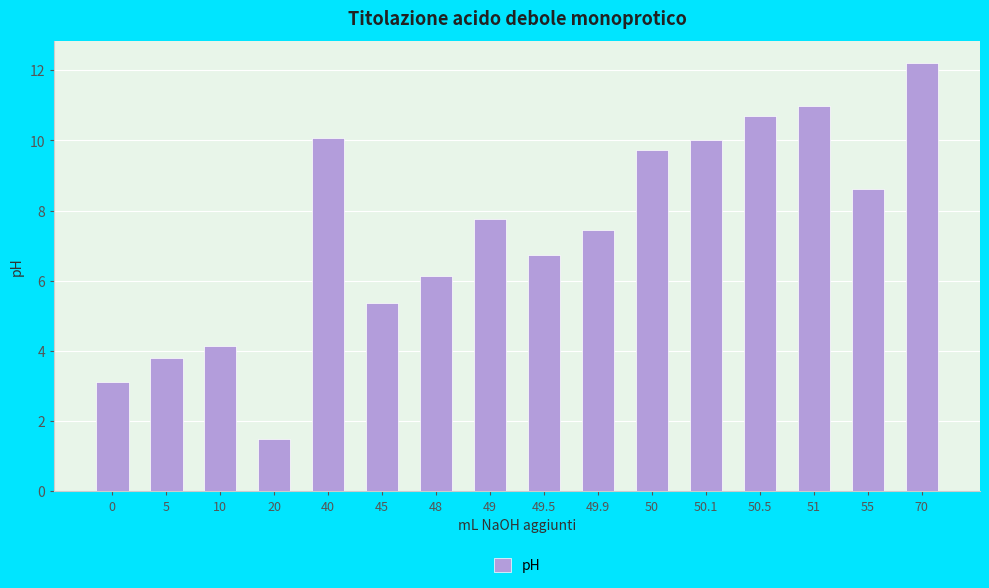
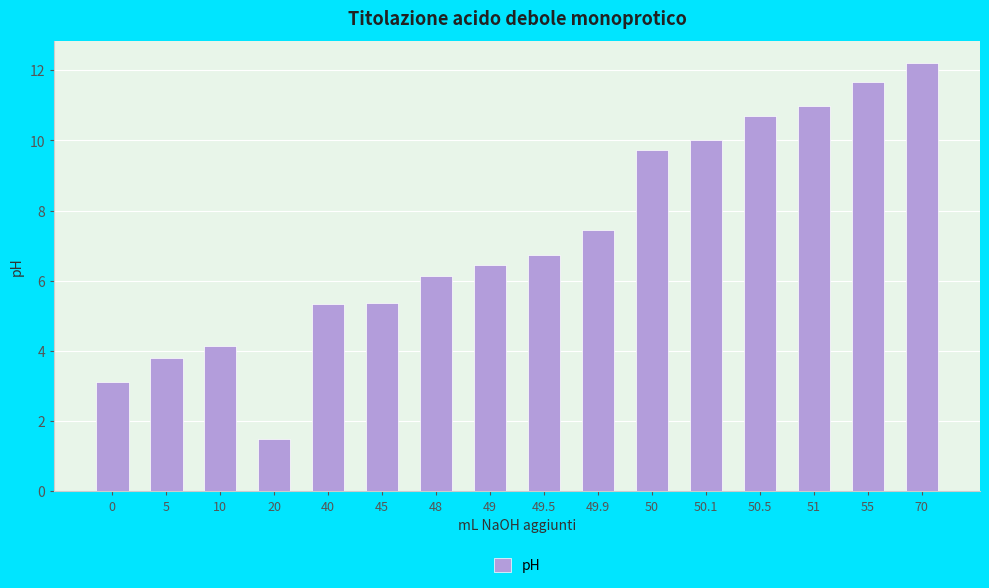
40: 10.1 -> 5.3
49: 7.8 -> 6.4
55: 8.6 -> 11.7
